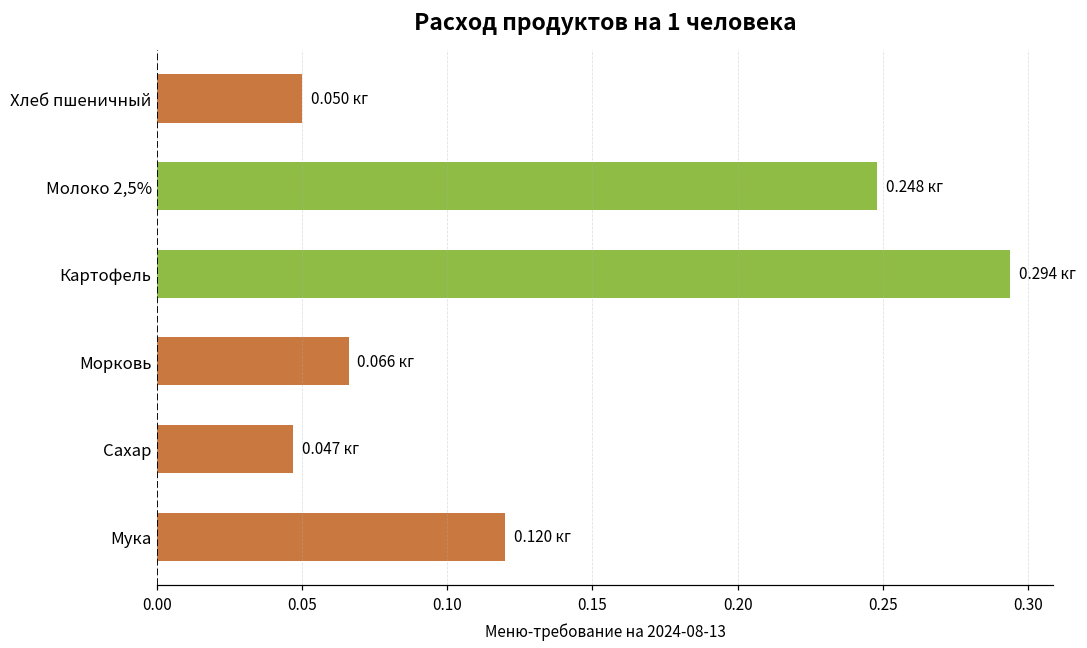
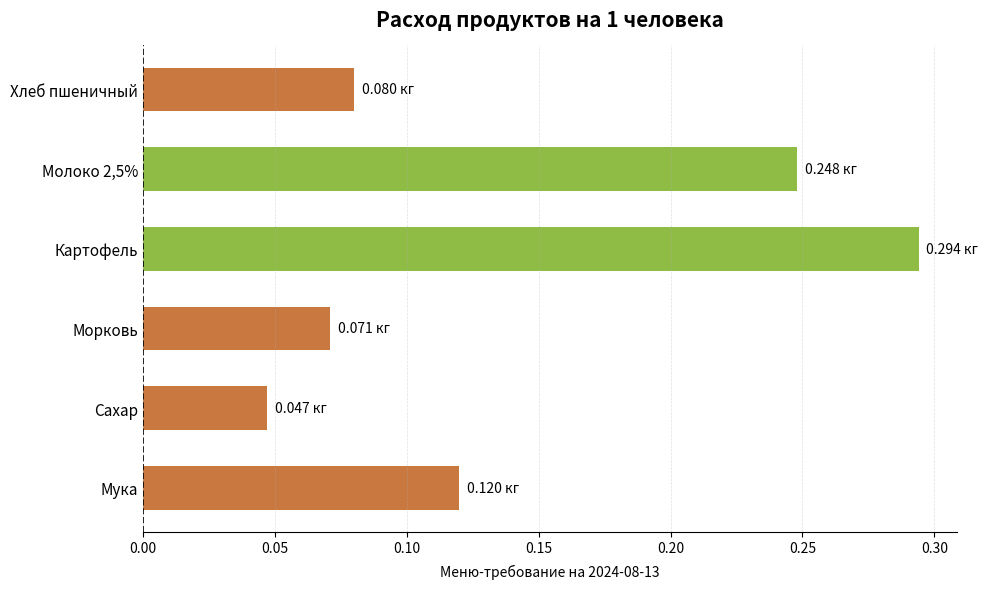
Хлеб пшеничный: 0.050 -> 0.080
Морковь: 0.066 -> 0.071
